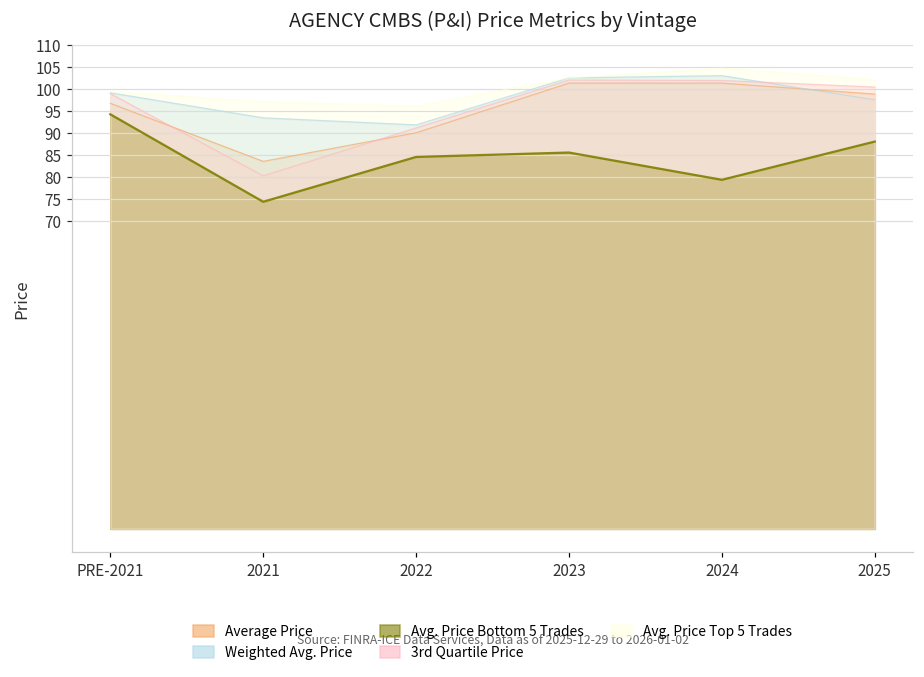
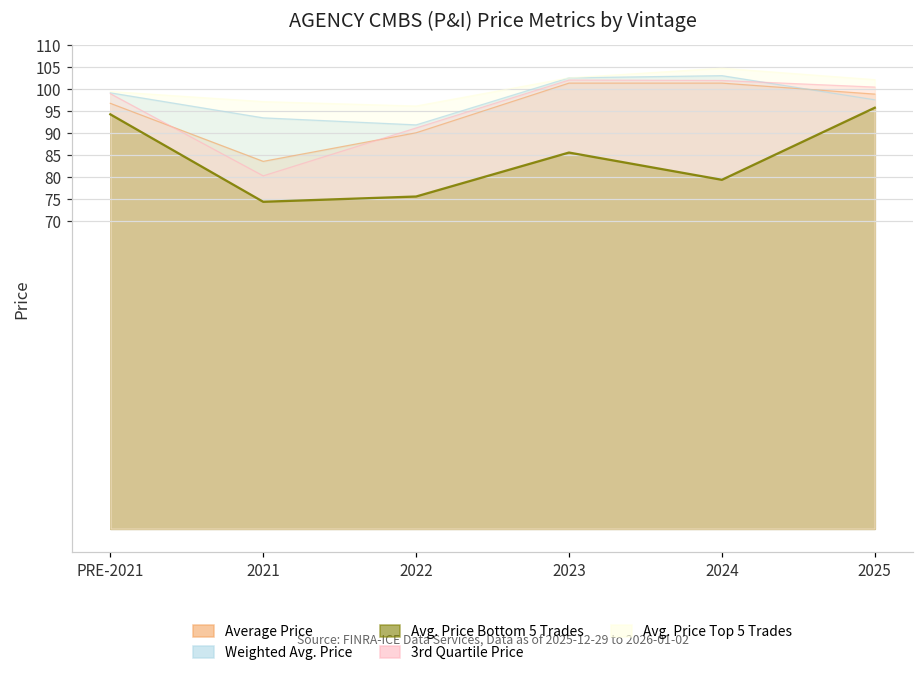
Avg. Price Bottom 5 Trades, 2022: 85 -> 76
Avg. Price Bottom 5 Trades, 2025: 88 -> 96
